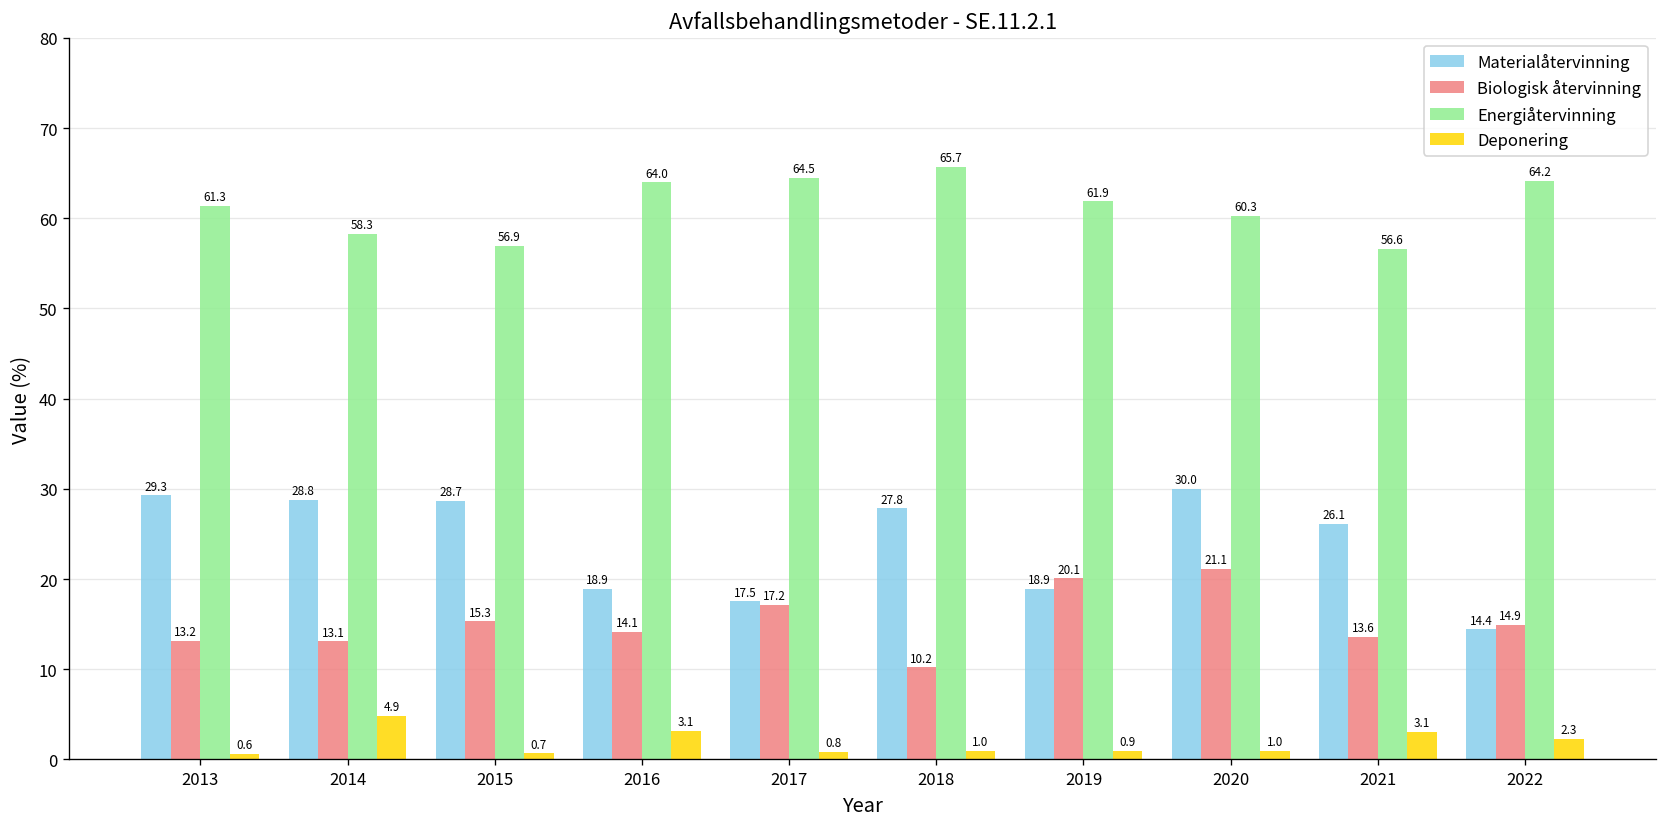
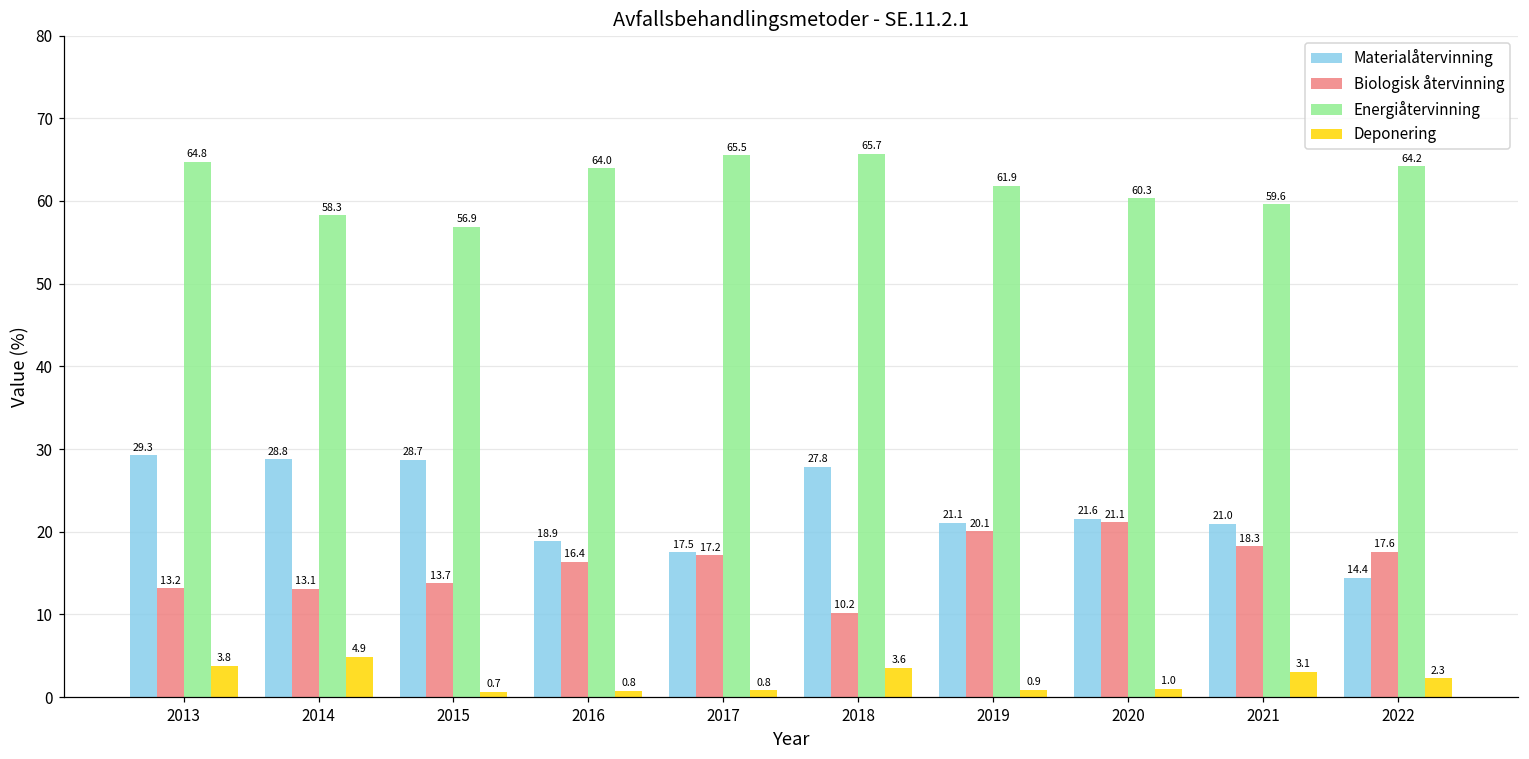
Energiåtervinning, 2013: 61.3 -> 64.8
Deponering, 2013: 0.6 -> 3.8
Biologisk återvinning, 2015: 15.3 -> 13.7
Biologisk återvinning, 2016: 14.1 -> 16.4
Deponering, 2016: 3.1 -> 0.8
Energiåtervinning, 2017: 64.5 -> 65.5
Deponering, 2018: 1.0 -> 3.6
Materialåtervinning, 2019: 18.9 -> 21.1
Materialåtervinning, 2020: 30.0 -> 21.6
Materialåtervinning, 2021: 26.1 -> 21.0
Biologisk återvinning, 2021: 13.6 -> 18.3
Energiåtervinning, 2021: 56.6 -> 59.6
Biologisk återvinning, 2022: 14.9 -> 17.6
